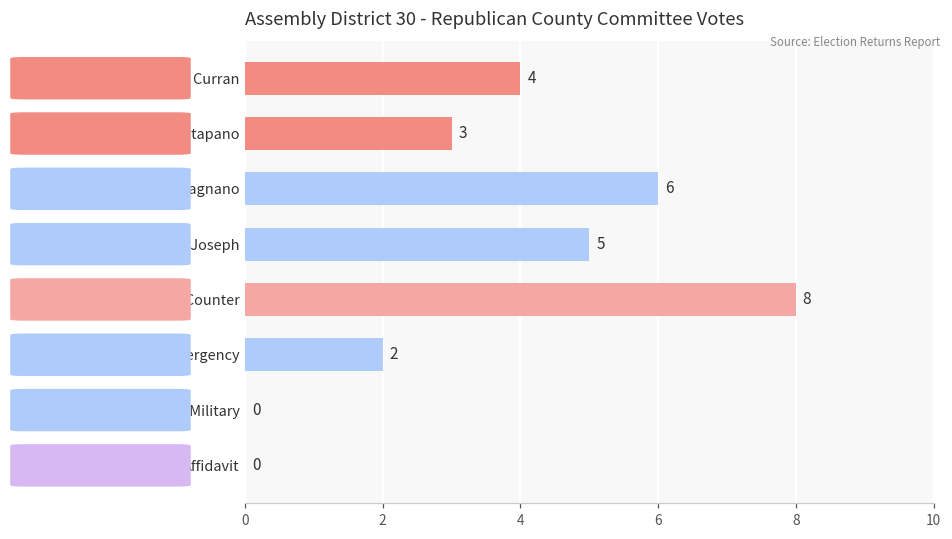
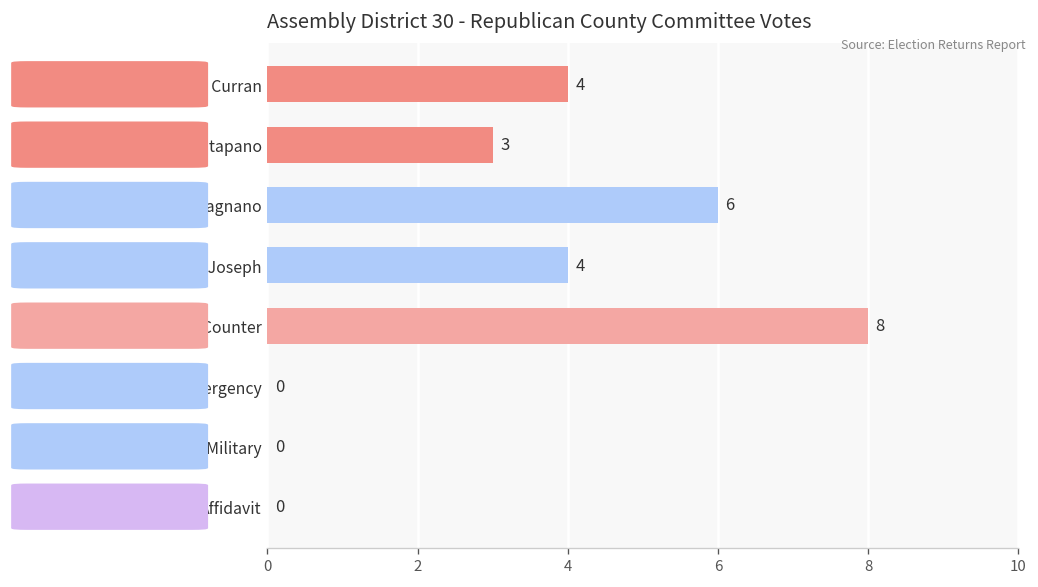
Philip J. Joseph: 5 -> 4
Manually Counted Emergency: 2 -> 0
